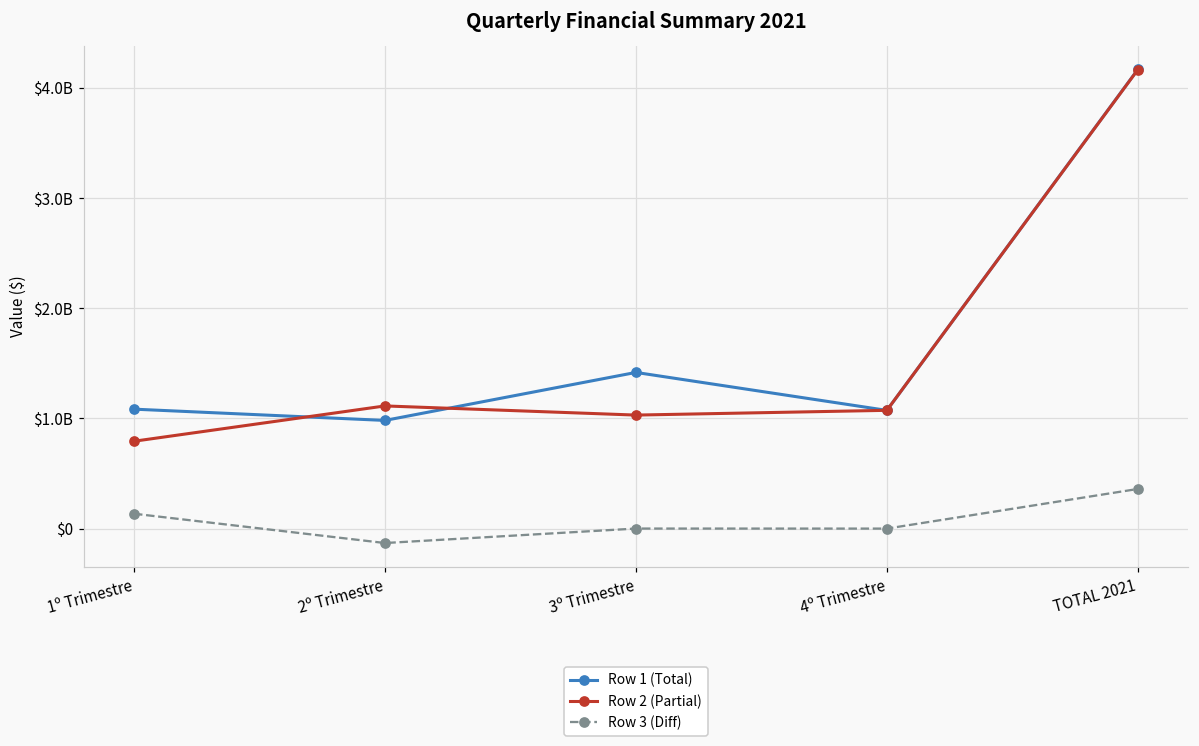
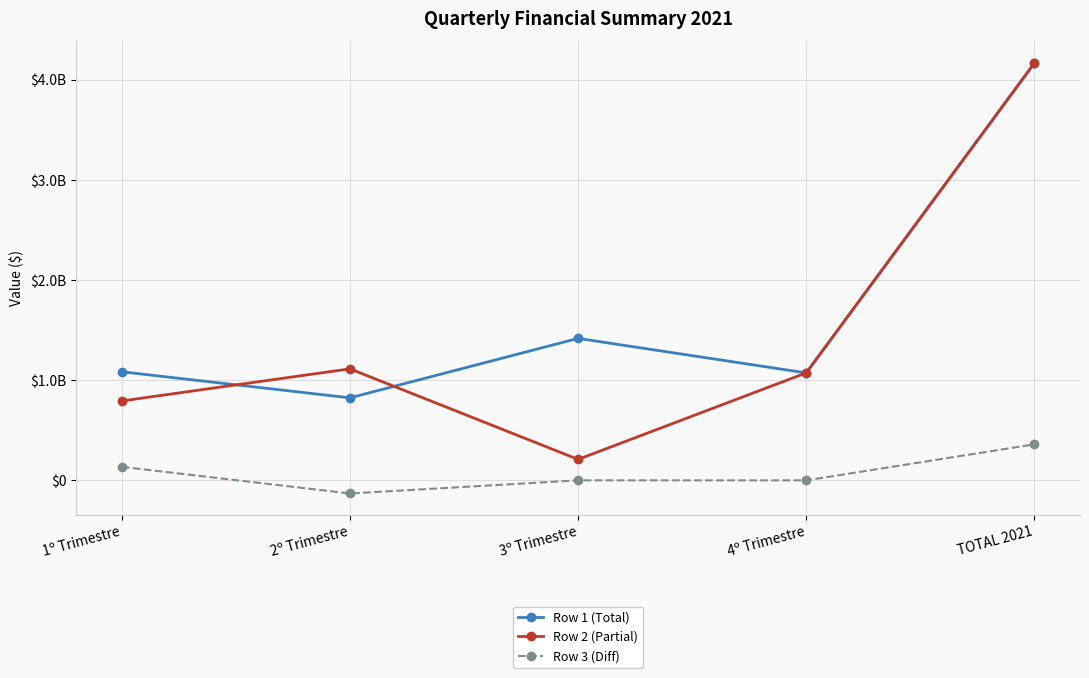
Row 1 (Total), 2º Trimestre: $980000000 -> $820000000
Row 2 (Partial), 3º Trimestre: $1030000000 -> $210000000
